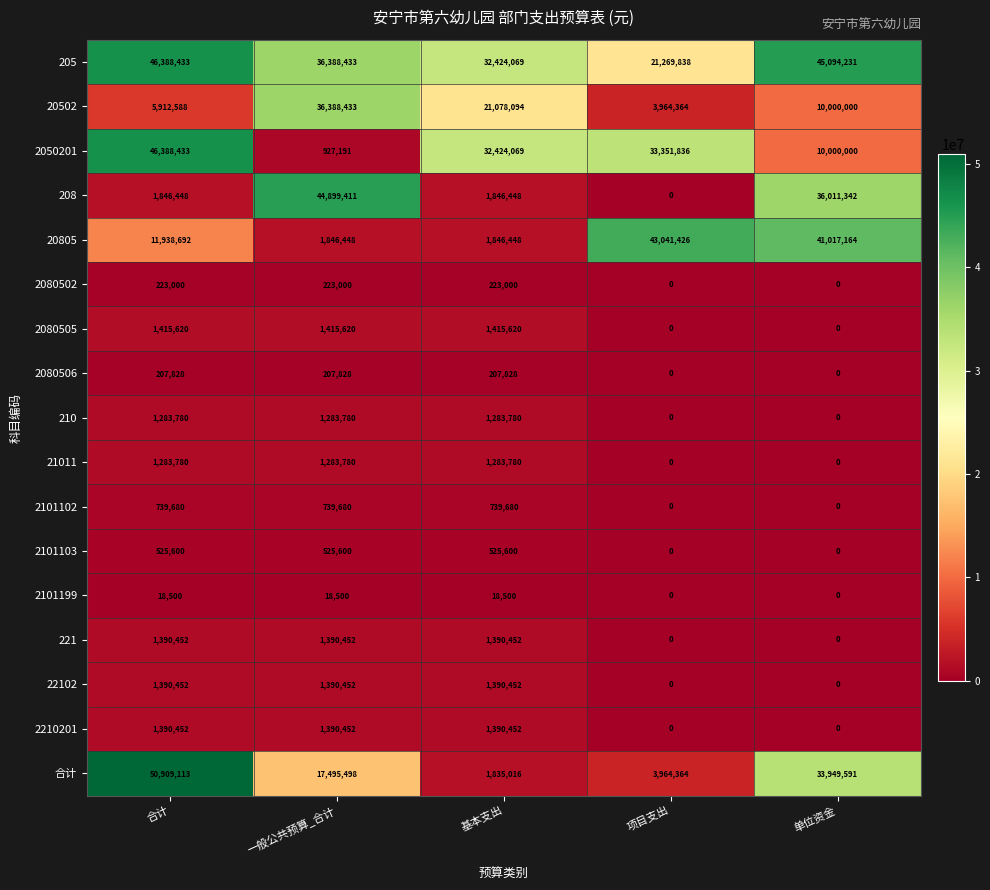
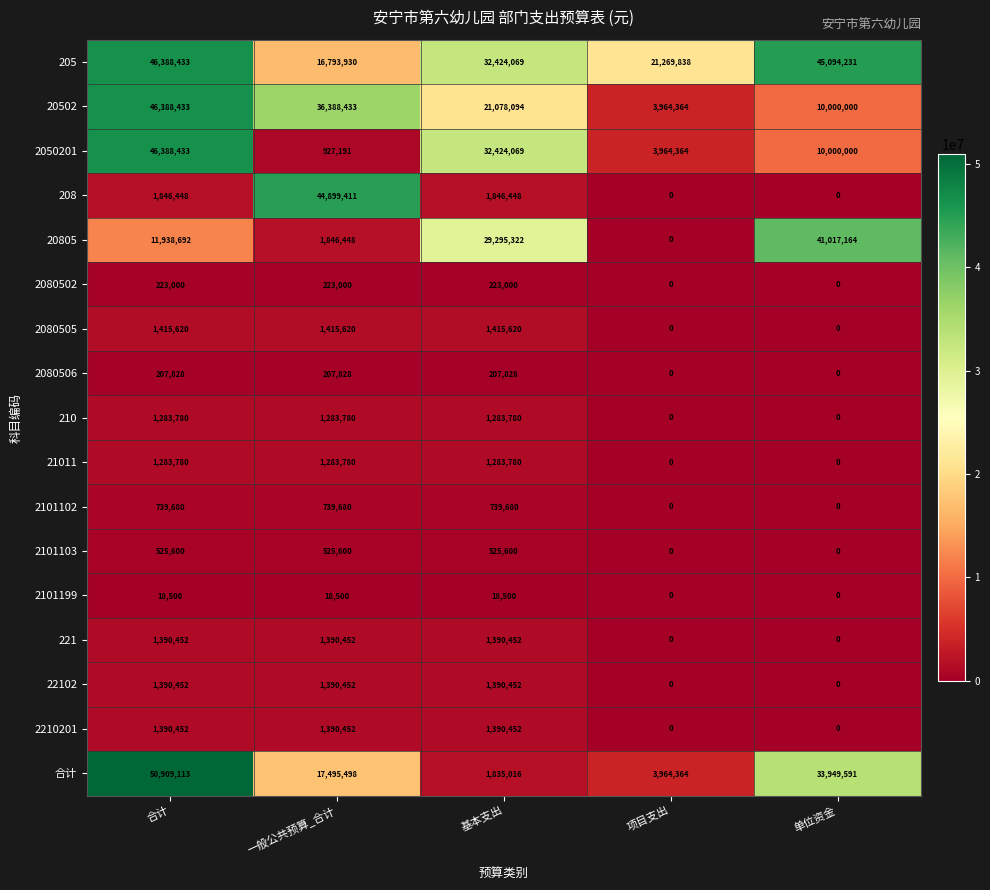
205, 一般公共预算_合计: 36,388,433 -> 16,793,930
20502, 合计: 5,912,588 -> 46,388,433
2050201, 项目支出: 33,351,836 -> 3,964,364
208, 单位资金: 36,011,342 -> 0
20805, 基本支出: 1,846,448 -> 29,295,322
20805, 项目支出: 43,041,426 -> 0
